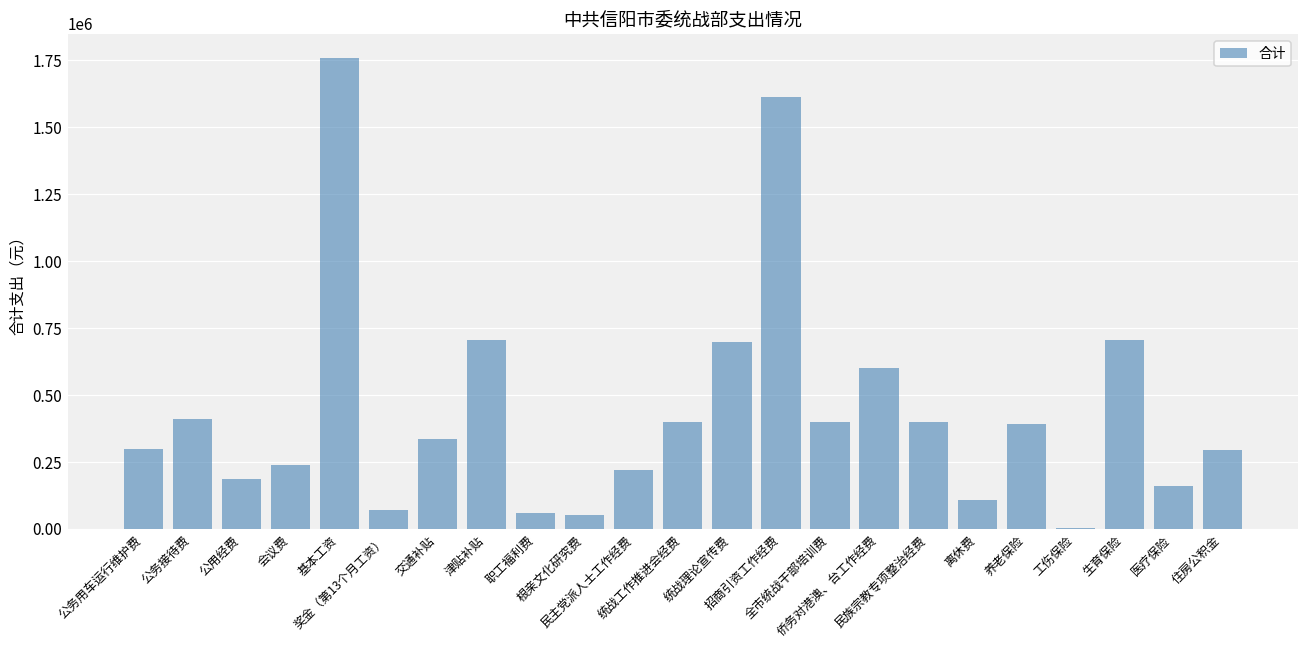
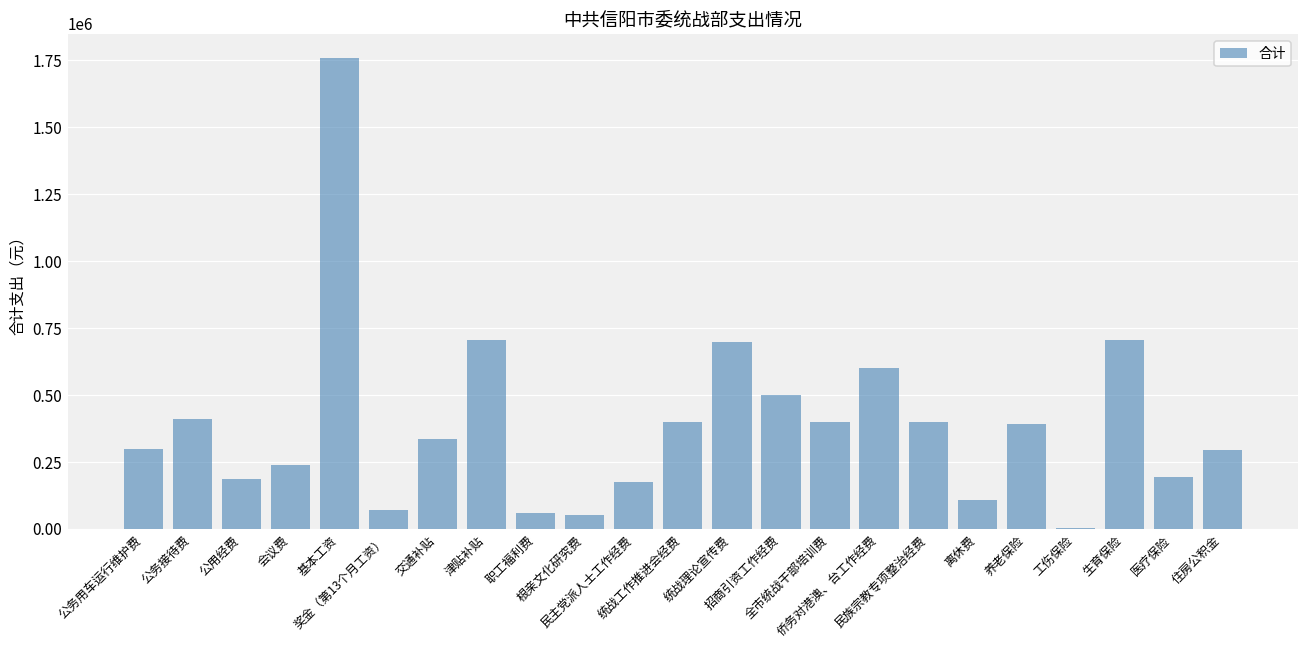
民主党派人士工作经费: 220000 -> 180000
招商引资工作经费: 1610000 -> 500000
医疗保险: 160000 -> 200000
